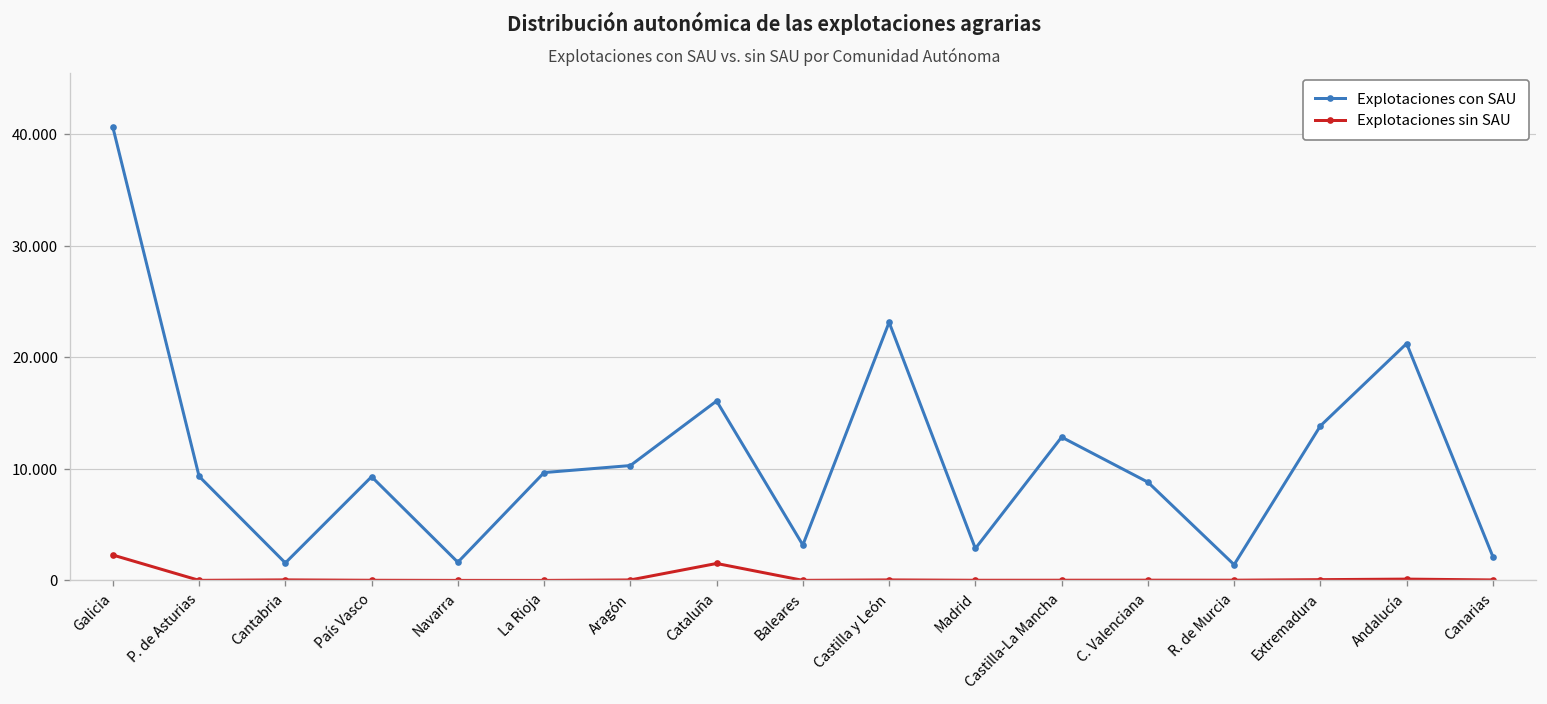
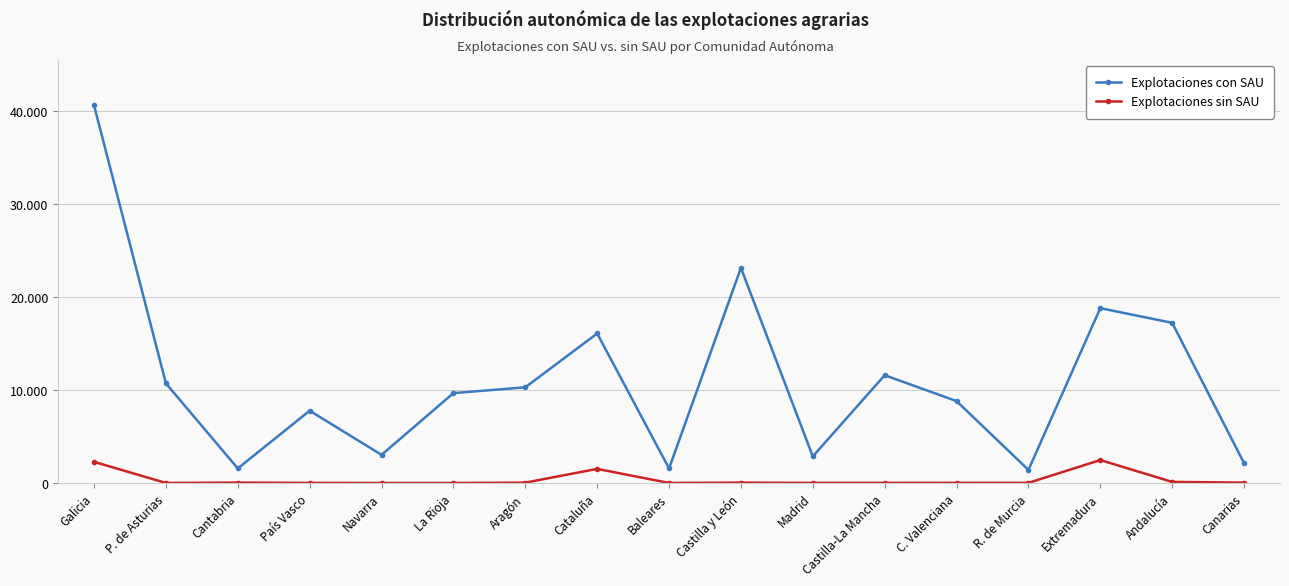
Explotaciones con SAU, P. de Asturias: 9 -> 11
Explotaciones con SAU, País Vasco: 9 -> 8
Explotaciones con SAU, Navarra: 2 -> 3
Explotaciones con SAU, Baleares: 3 -> 2
Explotaciones con SAU, Castilla-La Mancha: 13 -> 12
Explotaciones con SAU, Extremadura: 14 -> 19
Explotaciones sin SAU, Extremadura: 0 -> 2
Explotaciones con SAU, Andalucía: 21 -> 17
